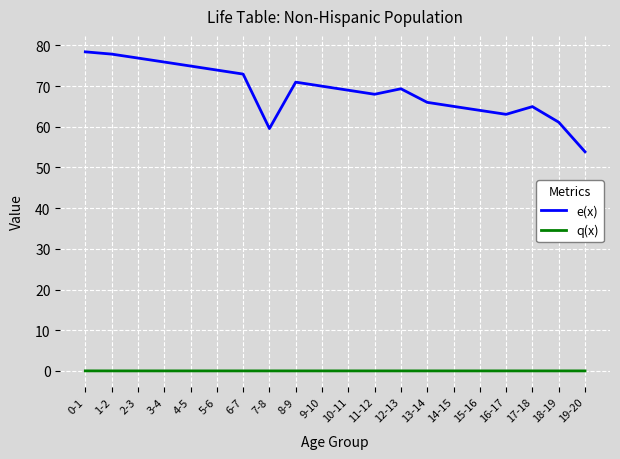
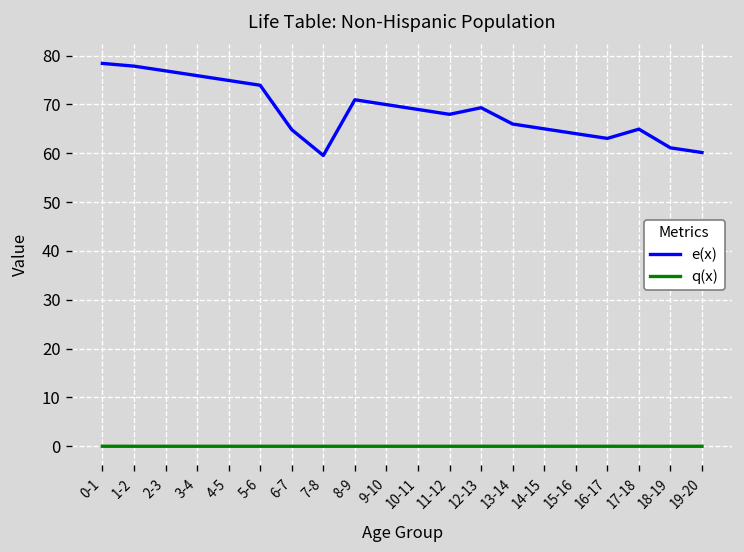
e(x), 6-7: 73 -> 65
e(x), 19-20: 54 -> 60
